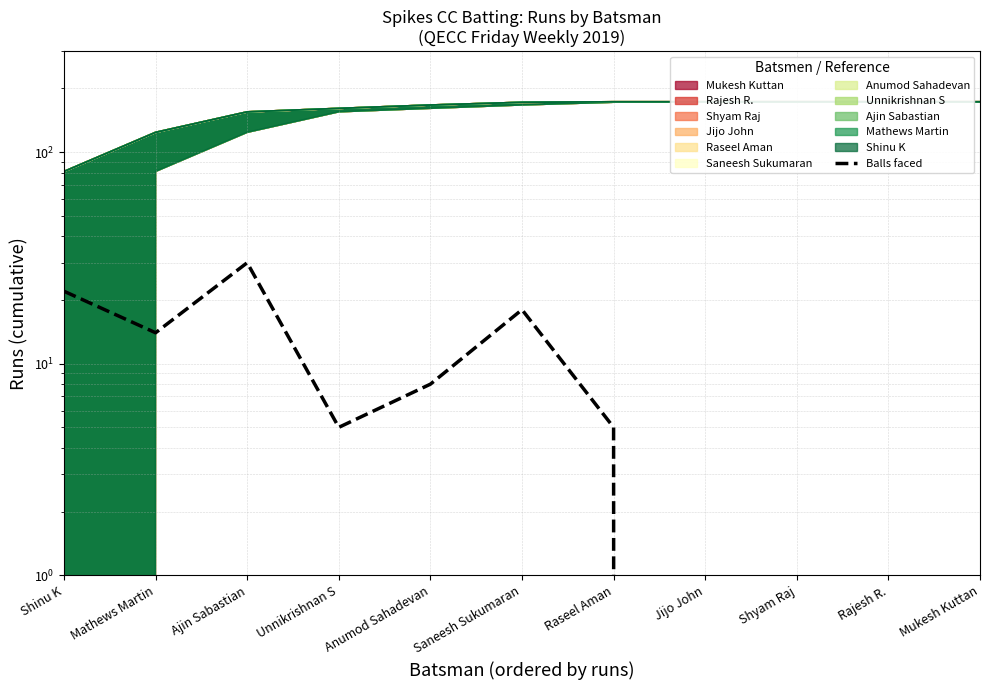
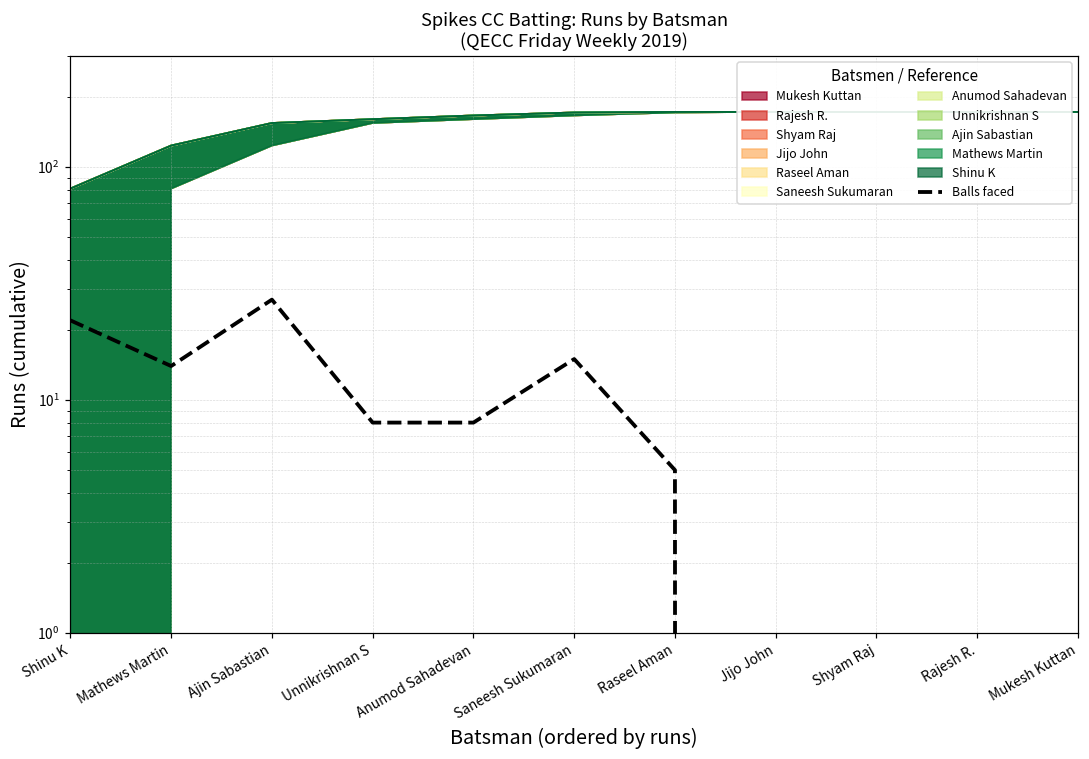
Balls faced, Ajin Sabastian: 30 -> 27
Balls faced, Unnikrishnan S: 5 -> 8
Balls faced, Saneesh Sukumaran: 18 -> 15
